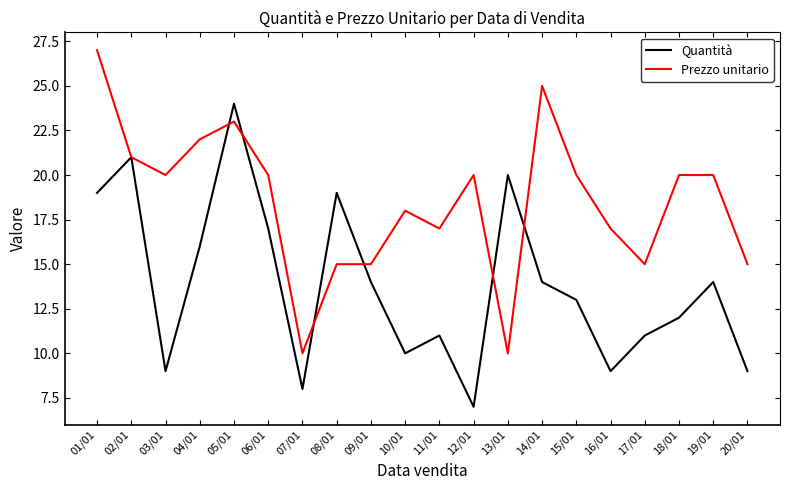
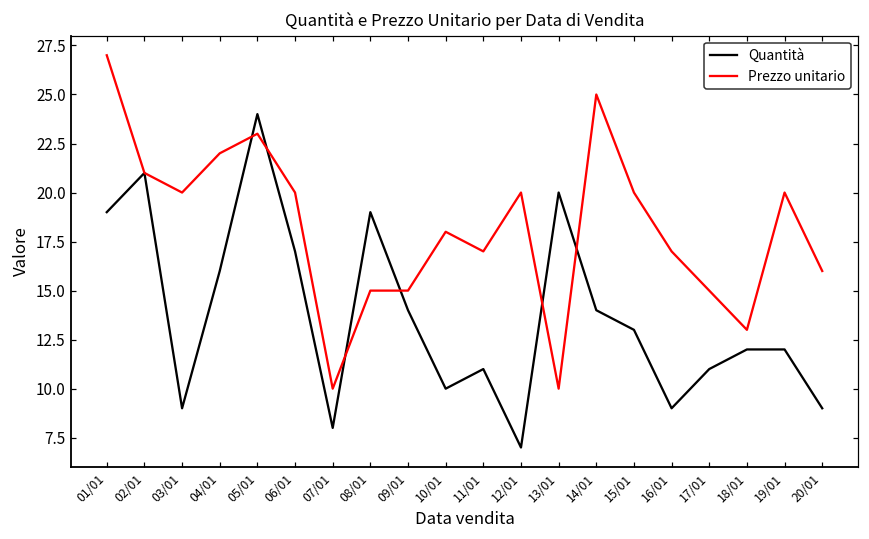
Prezzo unitario, 18/01: 20 -> 13
Quantità, 19/01: 14 -> 12
Prezzo unitario, 20/01: 15 -> 16
